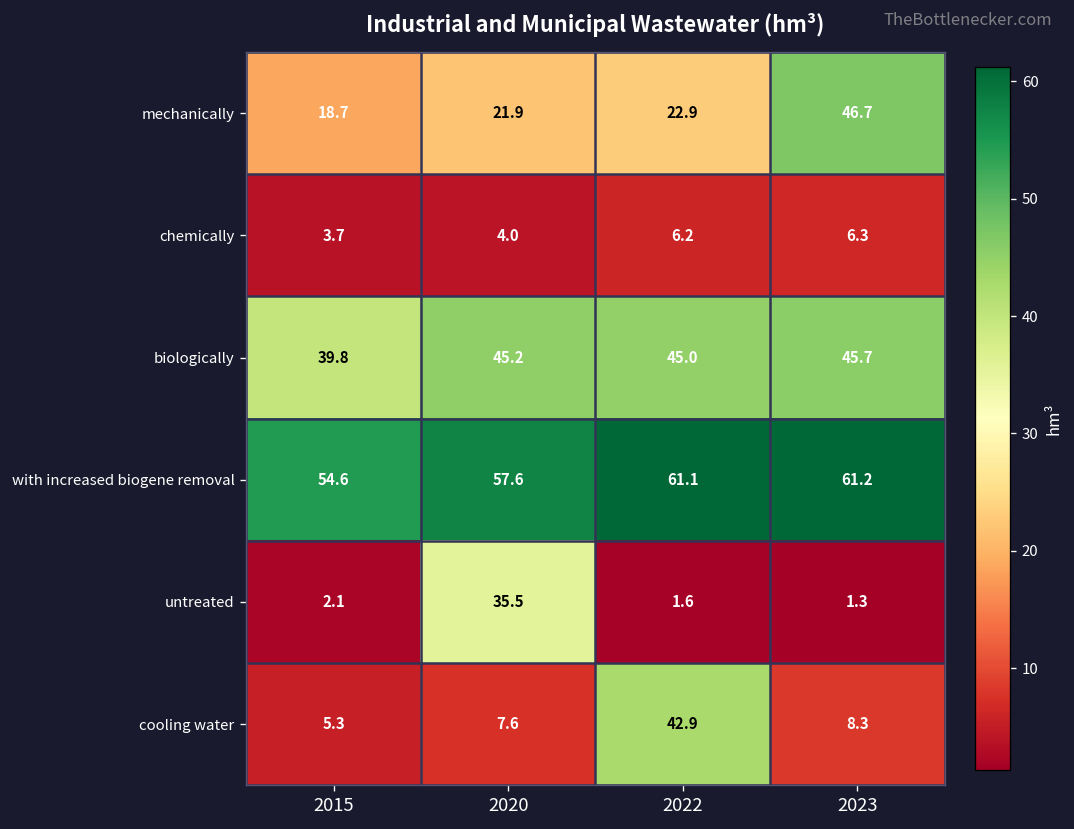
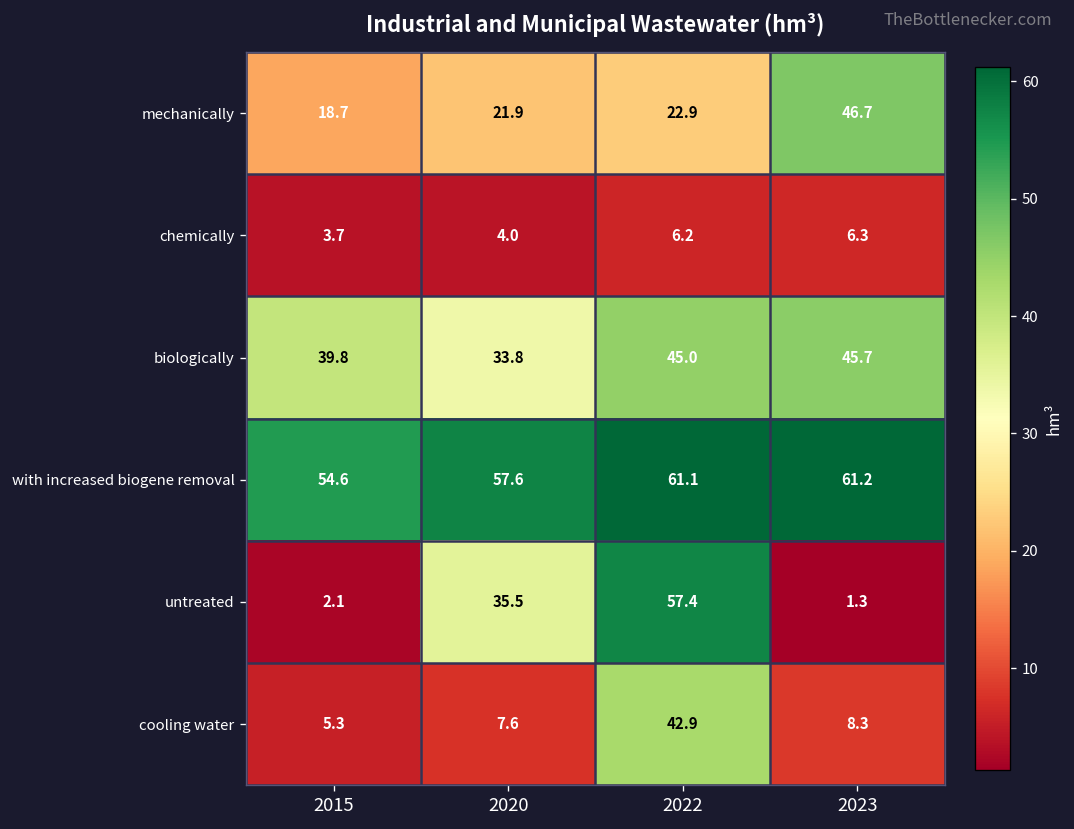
biologically, 2020: 45.2 -> 33.8
untreated, 2022: 1.6 -> 57.4
